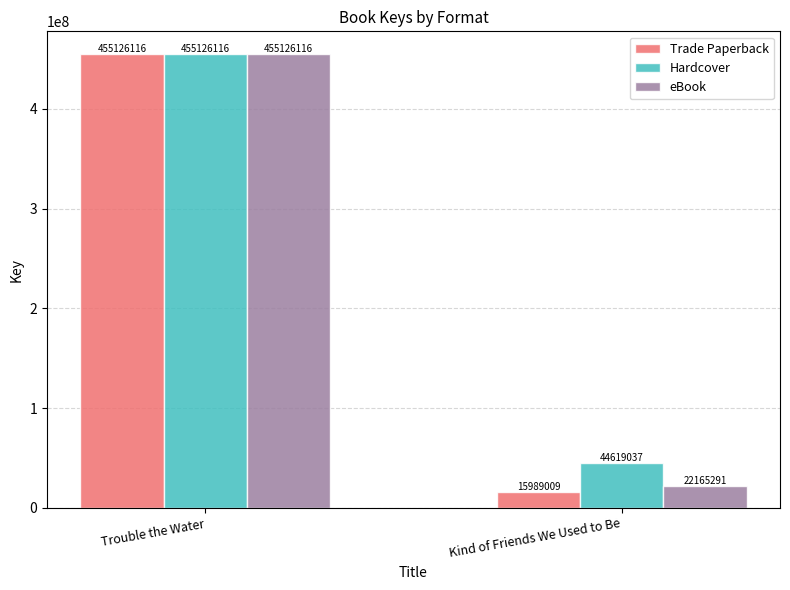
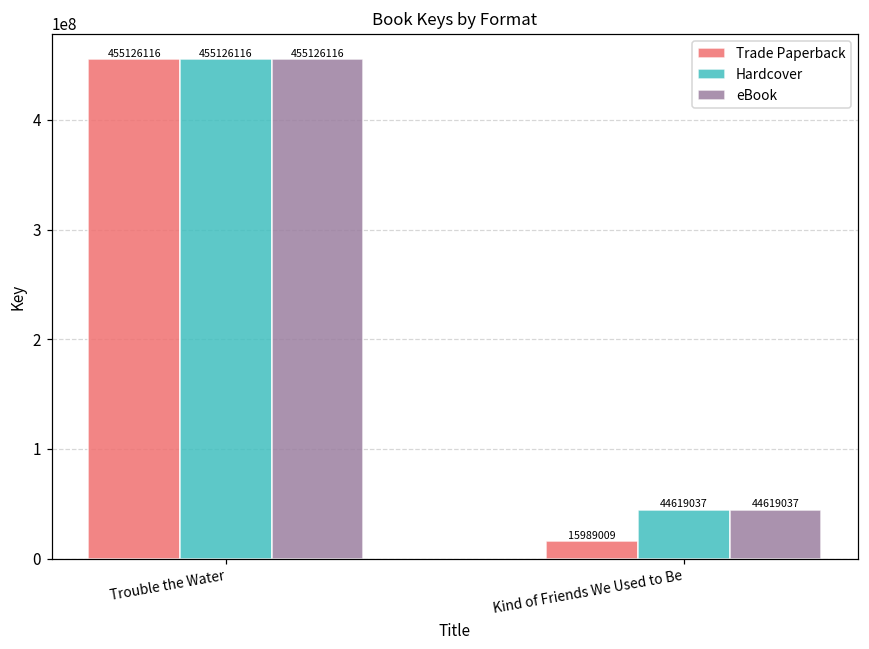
eBook, Kind of Friends We Used to Be: 22165291 -> 44619037
